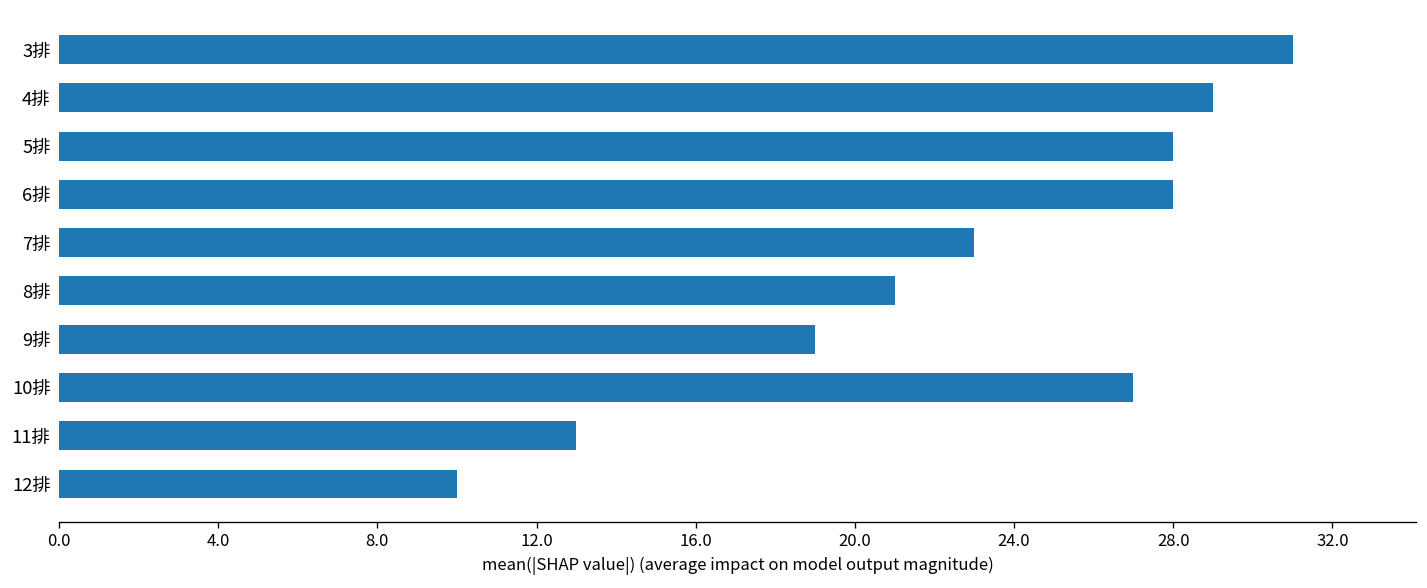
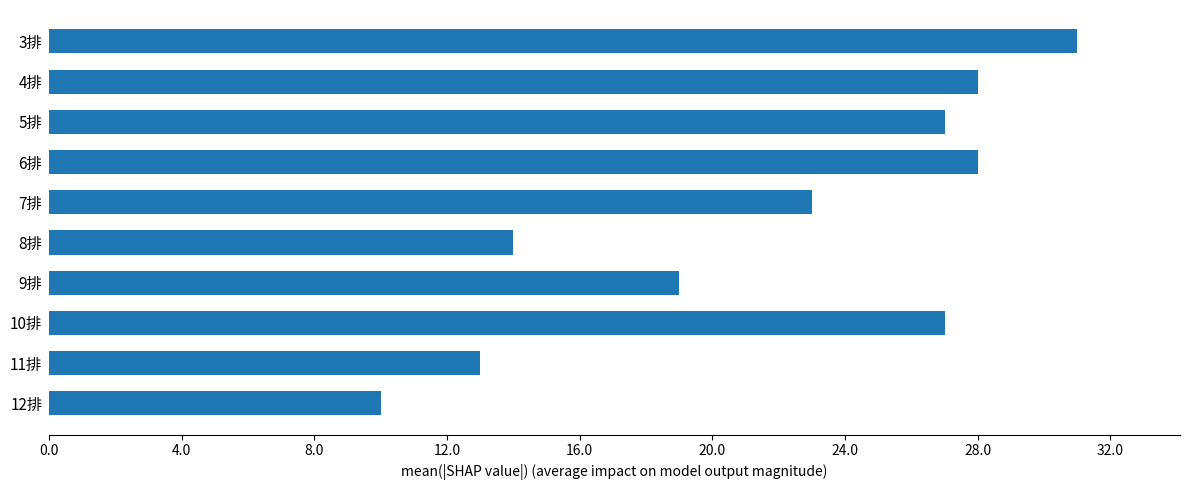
4排: 29 -> 28
5排: 28 -> 27
8排: 21 -> 14
